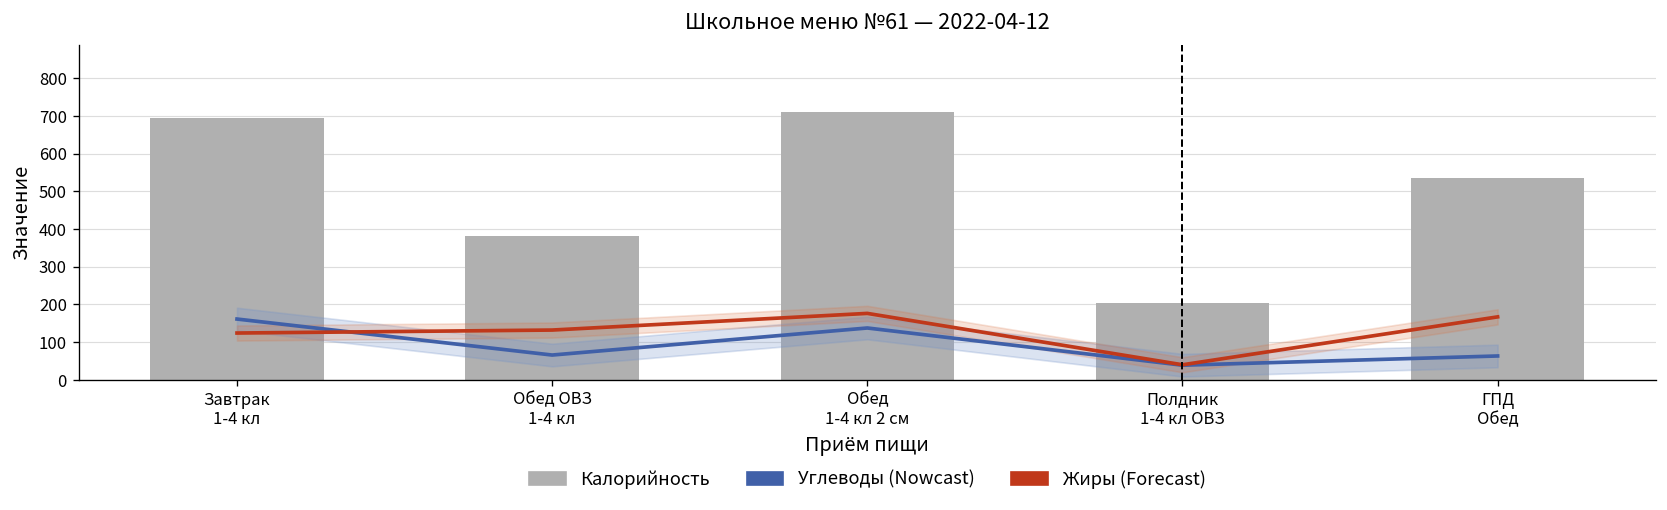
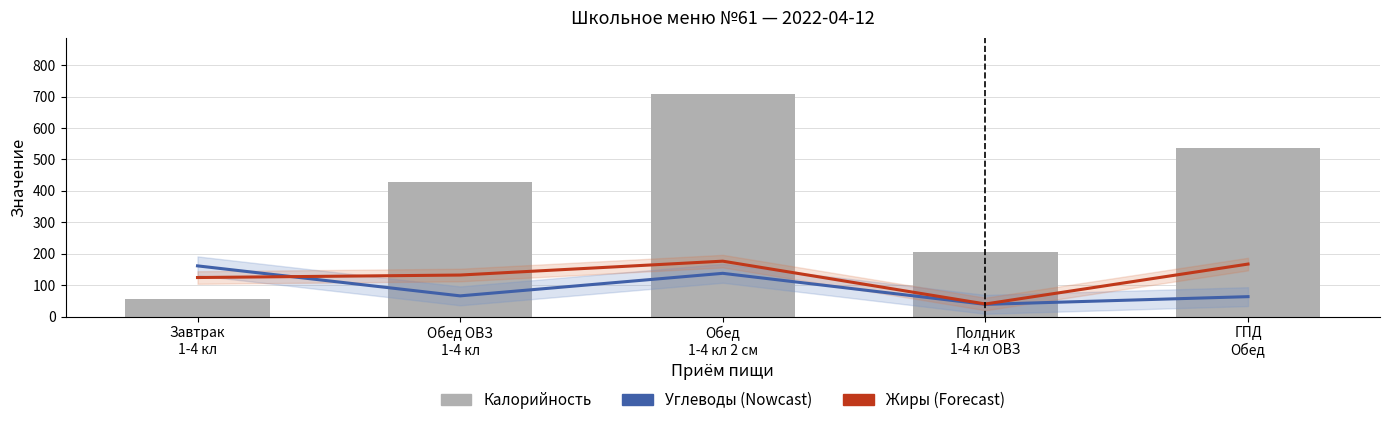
Калорийность, Завтрак 1-4 кл: 690 -> 60
Калорийность, Обед ОВЗ 1-4 кл: 380 -> 430
